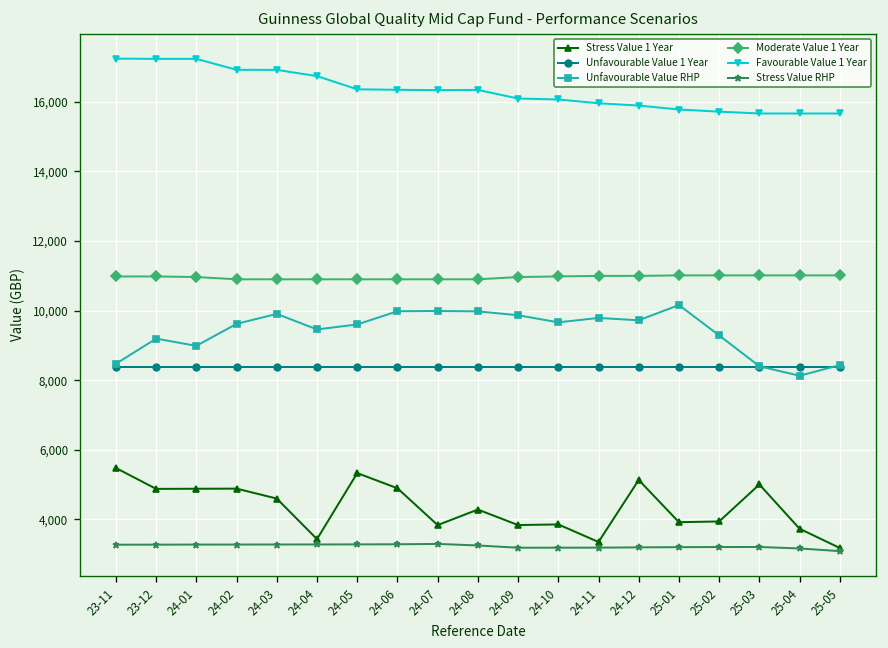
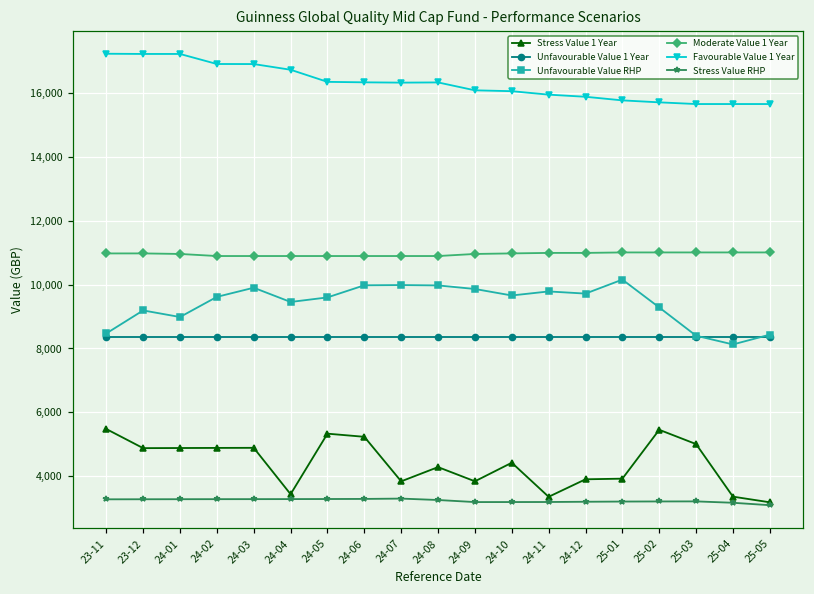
Stress Value 1 Year, 24-03: 4,600 -> 4,900
Stress Value 1 Year, 24-06: 4,900 -> 5,200
Stress Value 1 Year, 24-10: 3,900 -> 4,400
Stress Value 1 Year, 24-12: 5,100 -> 3,900
Stress Value 1 Year, 25-02: 3,900 -> 5,500
Stress Value 1 Year, 25-04: 3,700 -> 3,400
